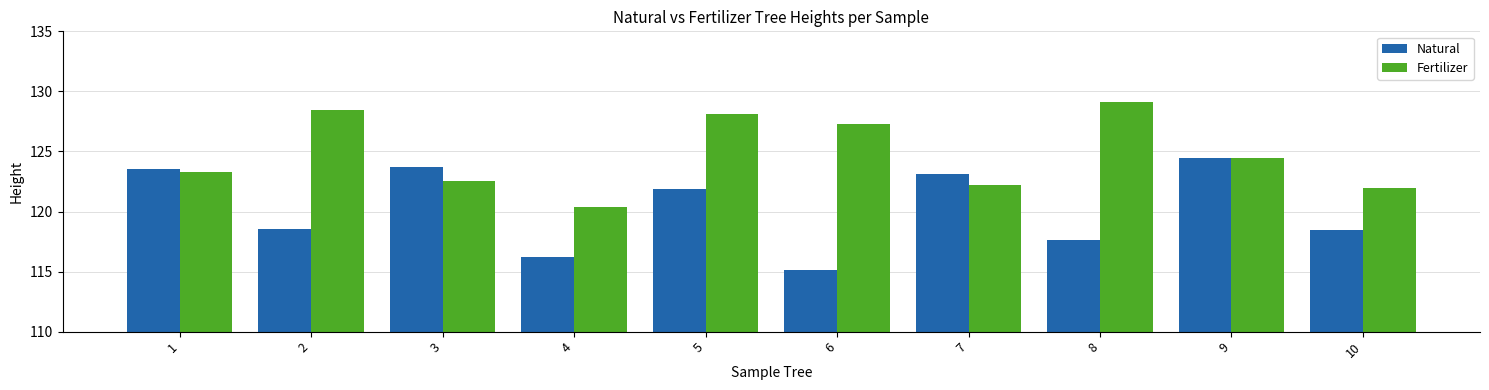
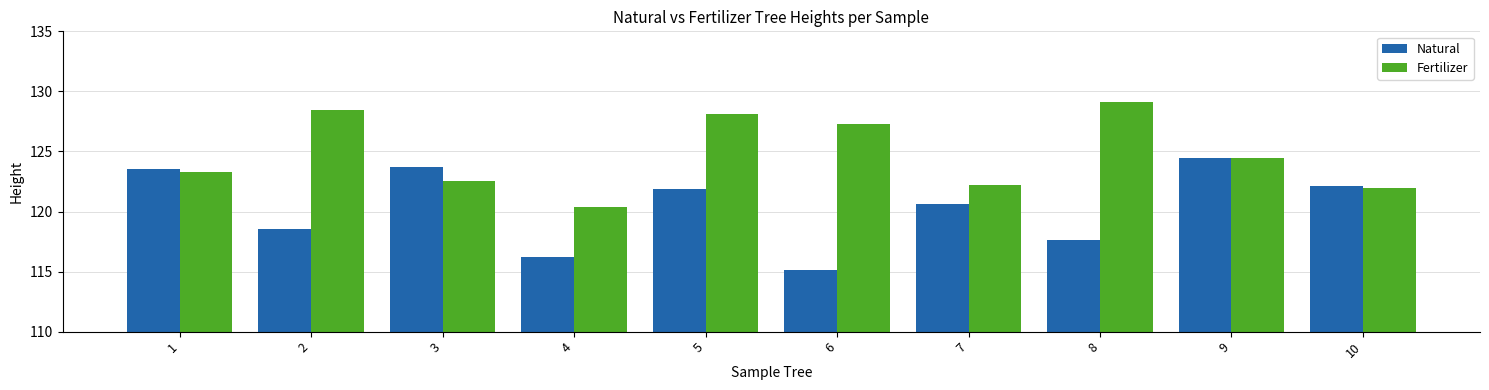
Natural, 7: 123.1 -> 120.6
Natural, 10: 118.4 -> 122.2
